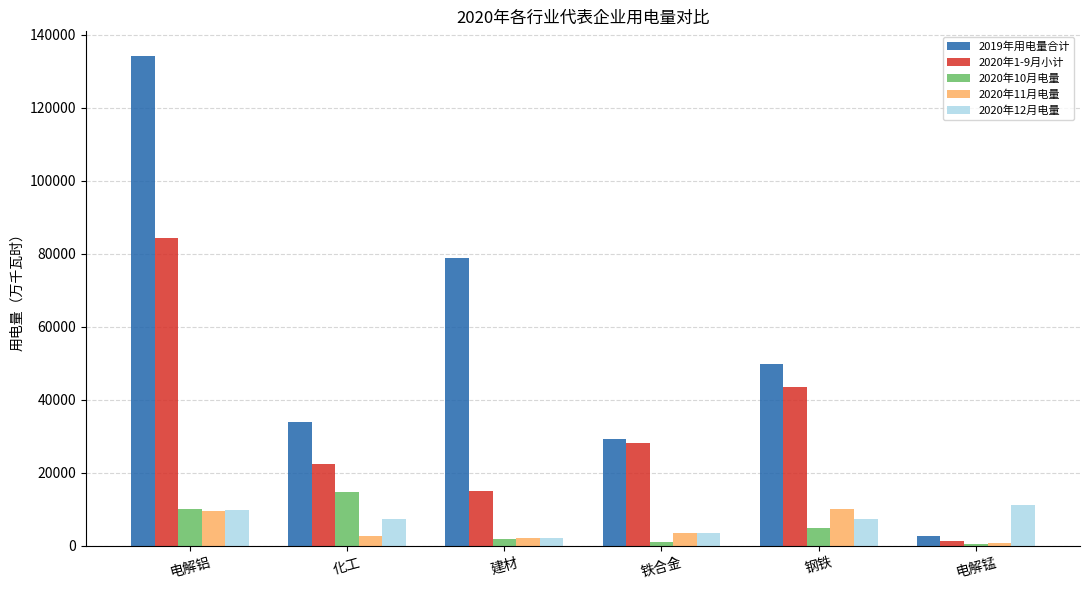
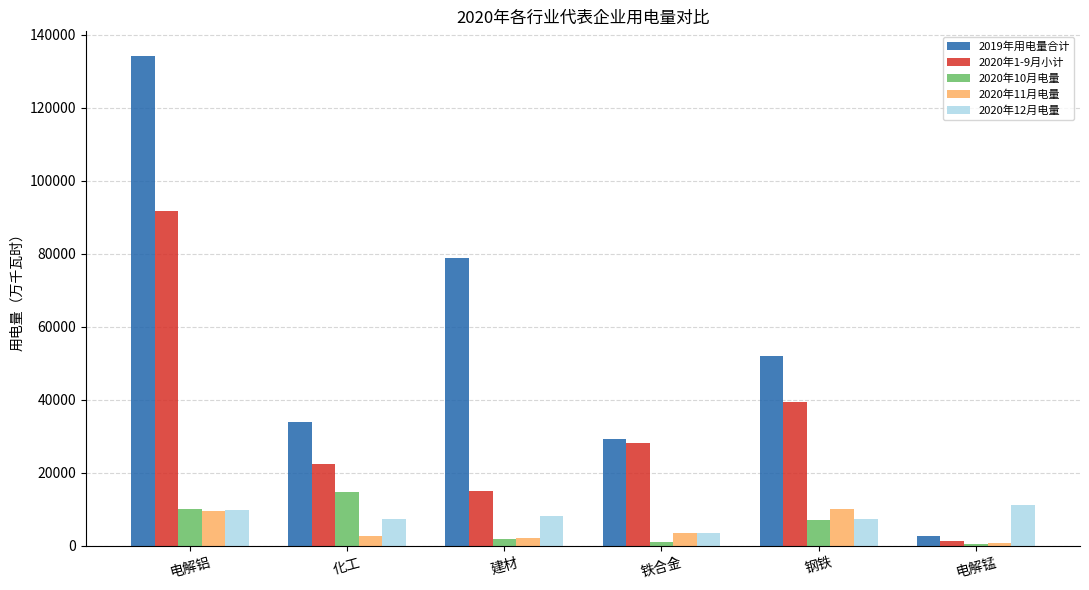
2020年1-9月小计, 电解铝: 84000 -> 92000
2020年12月电量, 建材: 2000 -> 8000
2019年用电量合计, 钢铁: 50000 -> 52000
2020年1-9月小计, 钢铁: 43000 -> 40000
2020年10月电量, 钢铁: 5000 -> 7000
